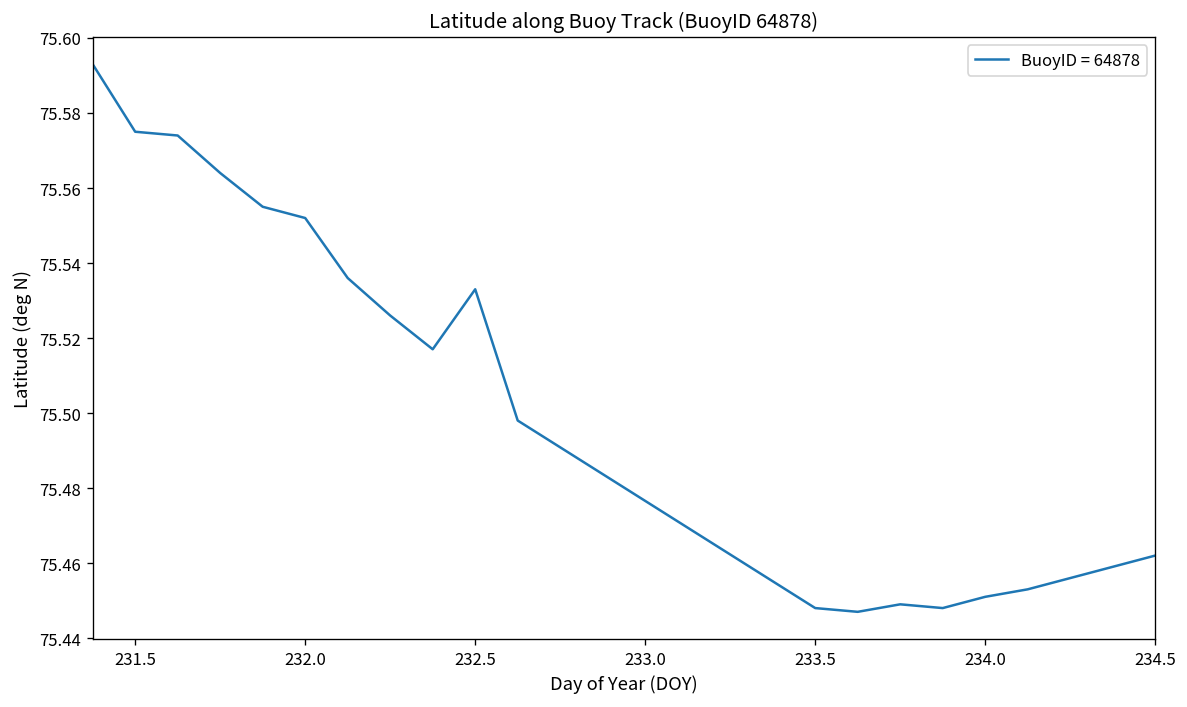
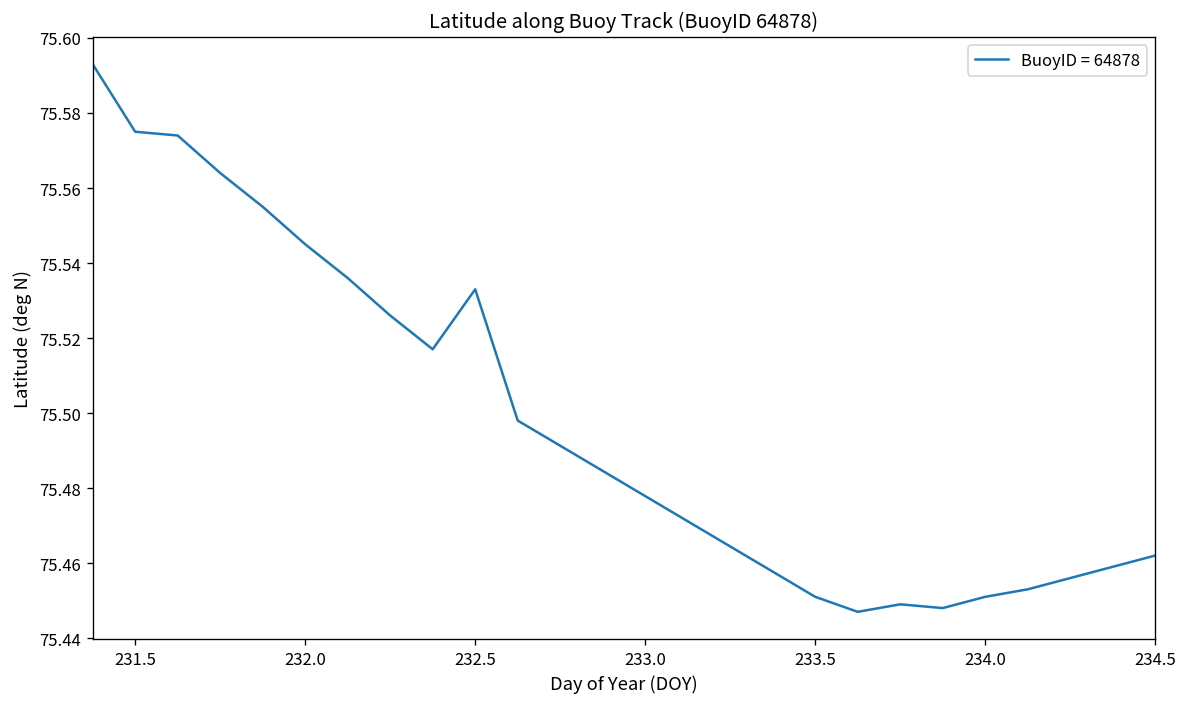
232.0: 75.552 -> 75.545
233.5: 75.448 -> 75.451
